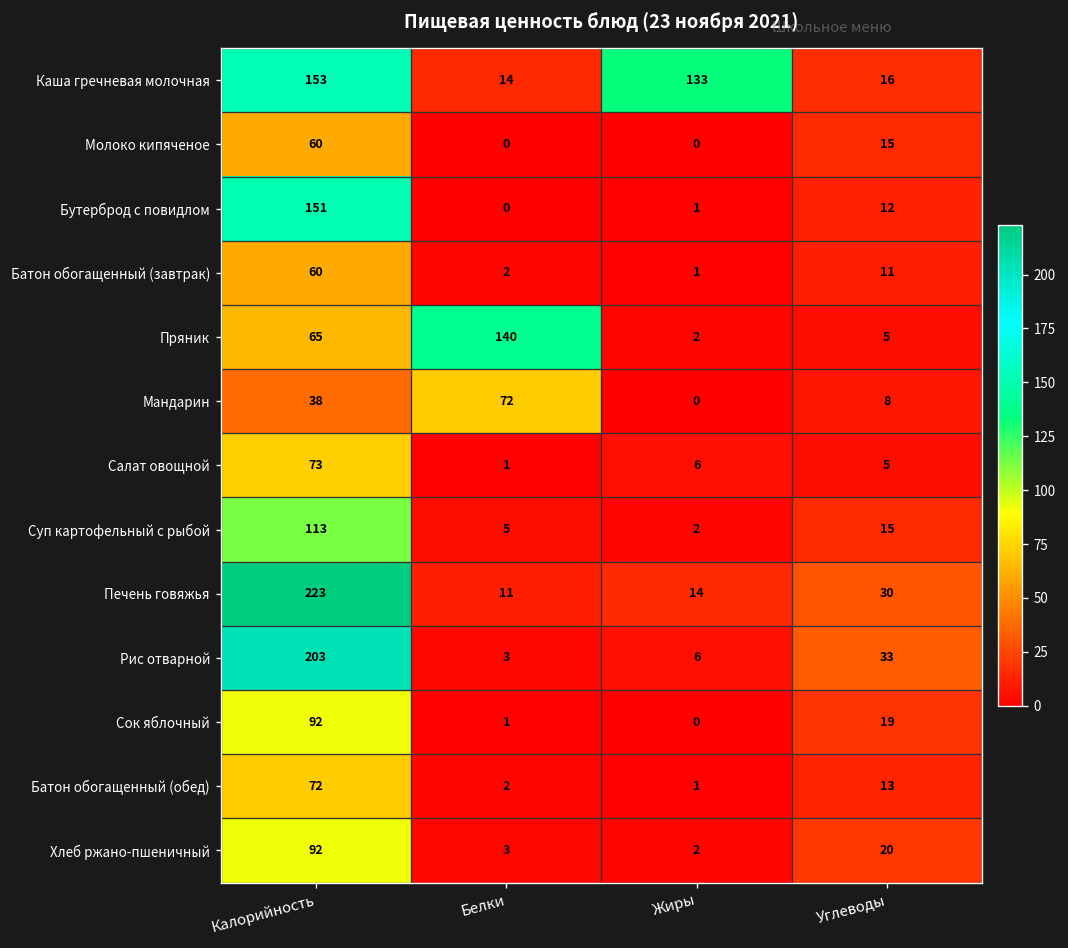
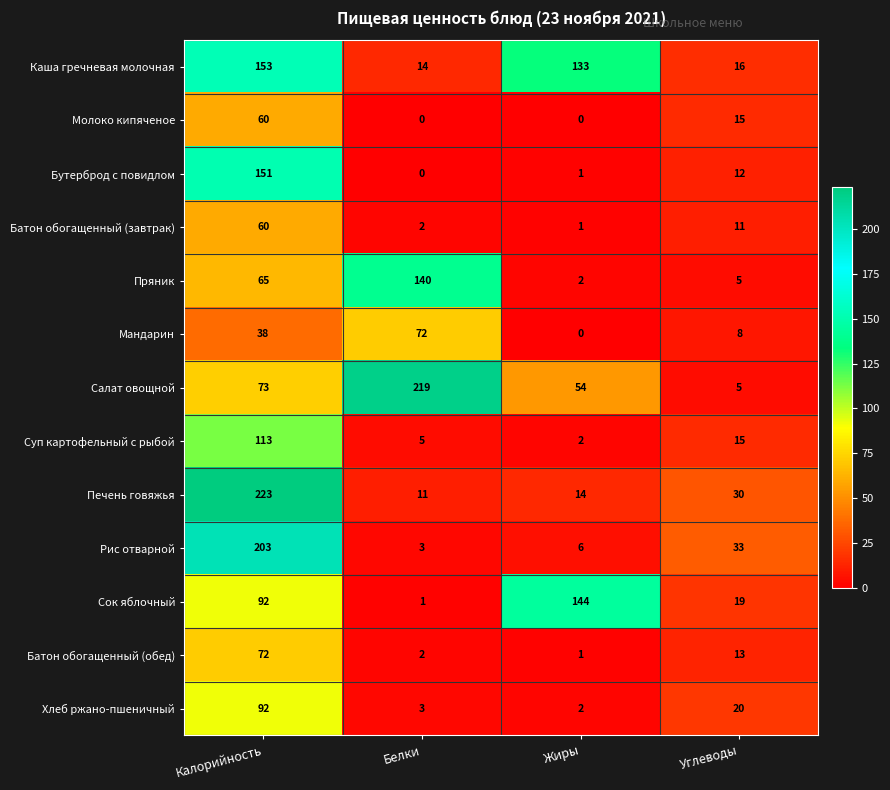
Салат овощной, Белки: 1 -> 219
Салат овощной, Жиры: 6 -> 54
Сок яблочный, Жиры: 0 -> 144
